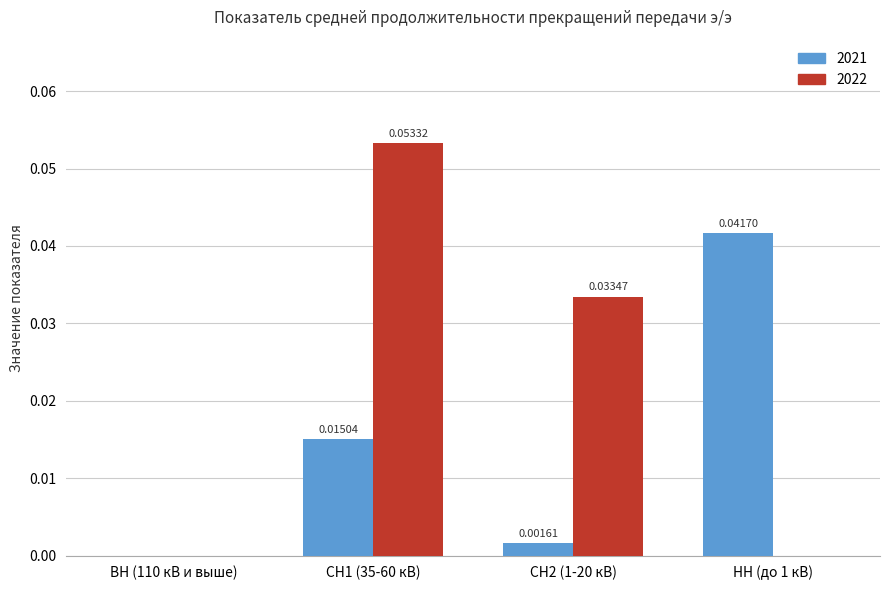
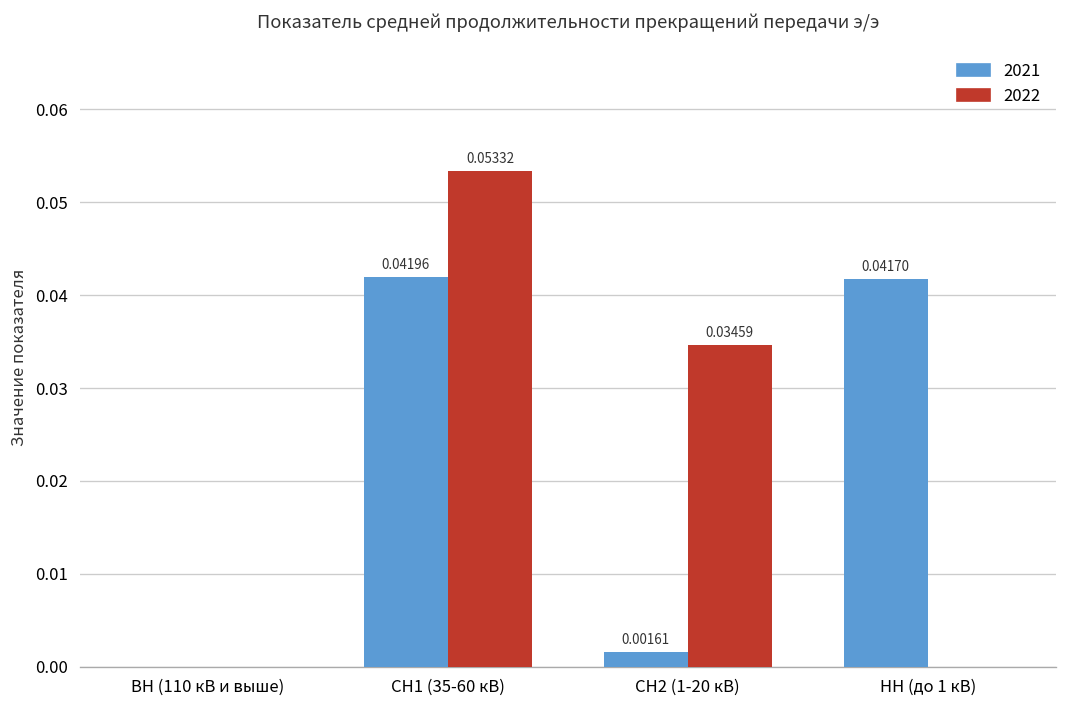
2021, СН1 (35-60 кВ): 0.01504 -> 0.04196
2022, СН2 (1-20 кВ): 0.03347 -> 0.03459
